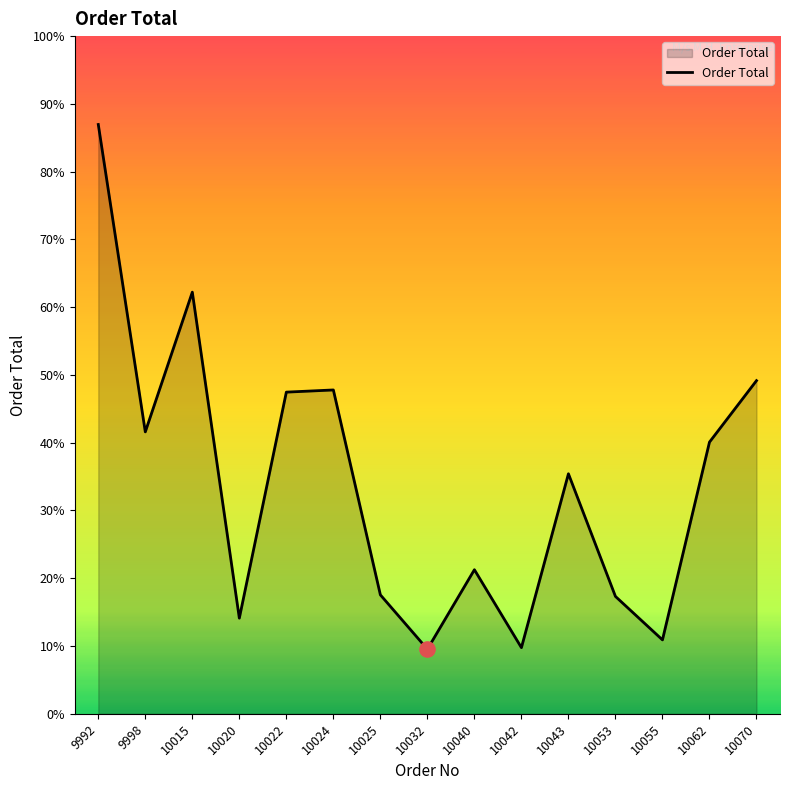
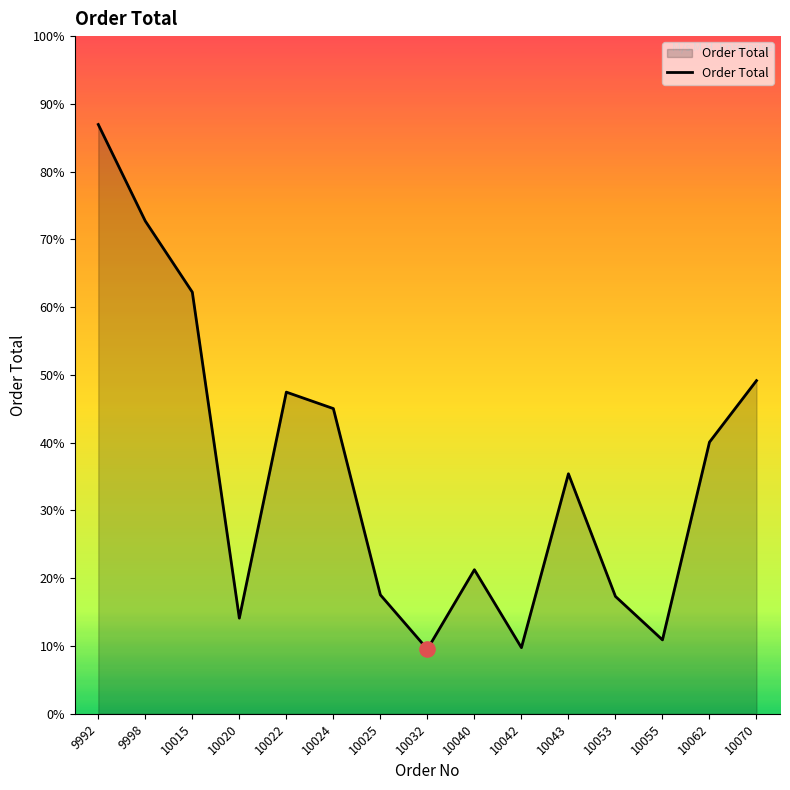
Order Total, 9998: 42% -> 73%
Order Total, 10024: 48% -> 45%
